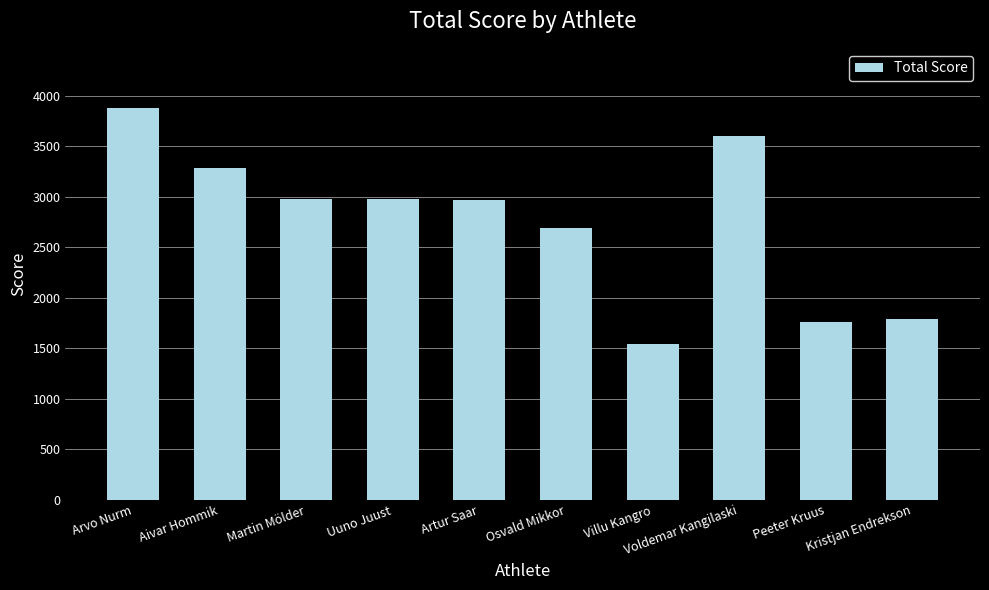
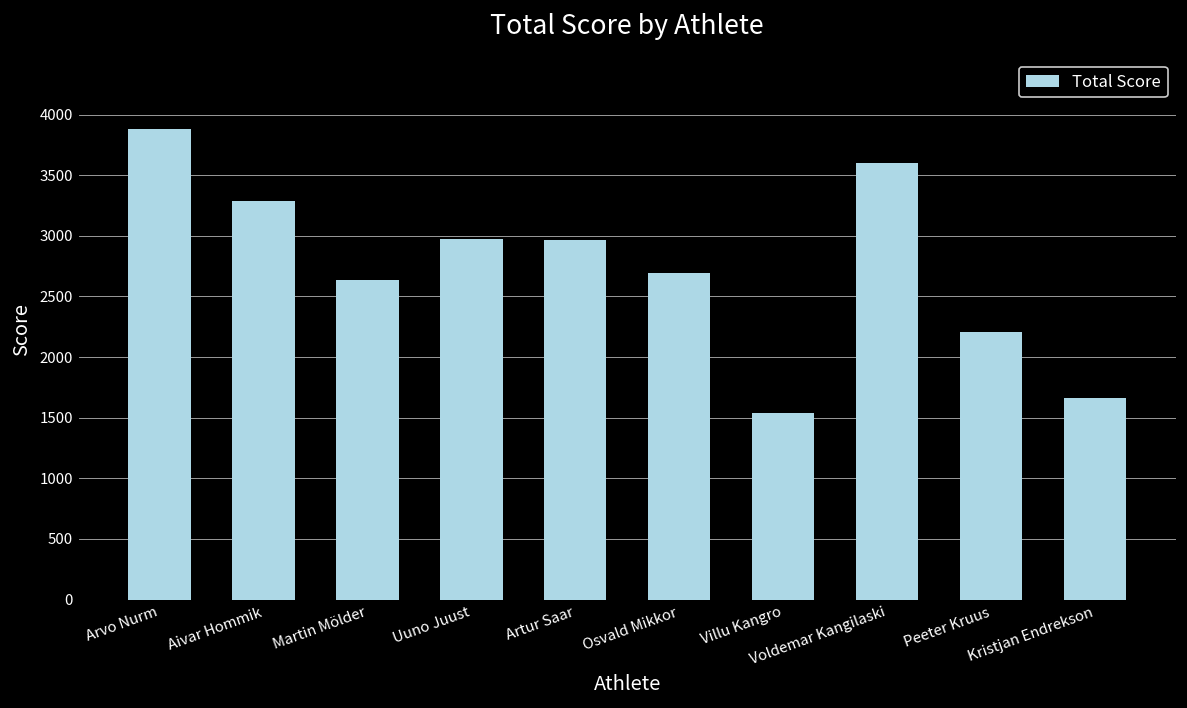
Martin Mölder: 2980 -> 2640
Peeter Kruus: 1750 -> 2210
Kristjan Endrekson: 1780 -> 1670
